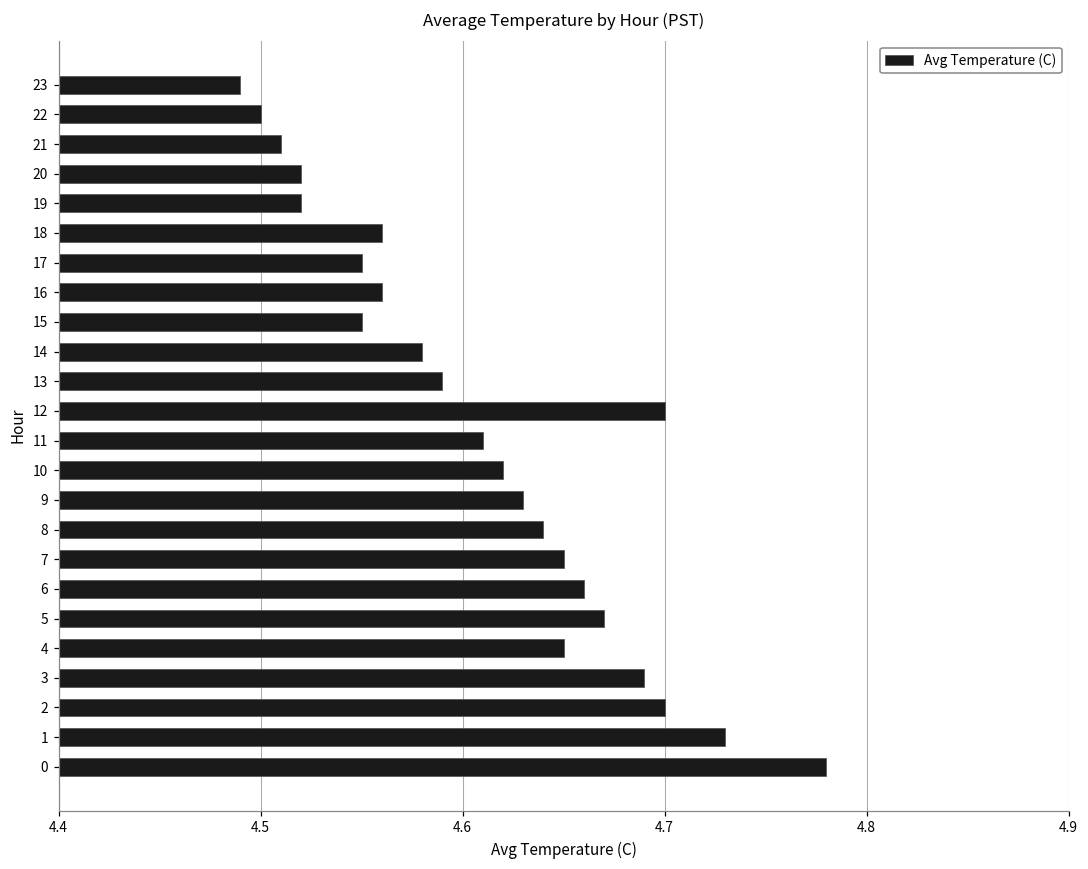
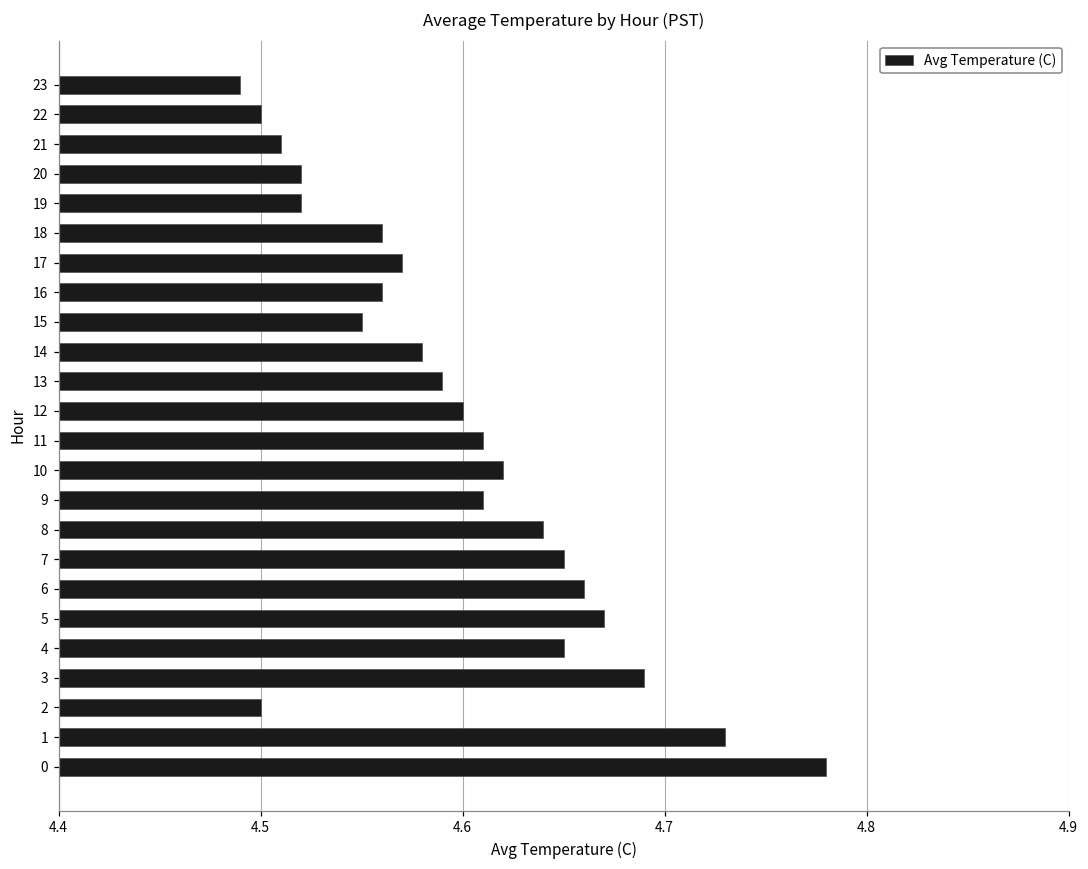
17: 4.55 -> 4.57
12: 4.7 -> 4.6
9: 4.63 -> 4.61
2: 4.7 -> 4.5
